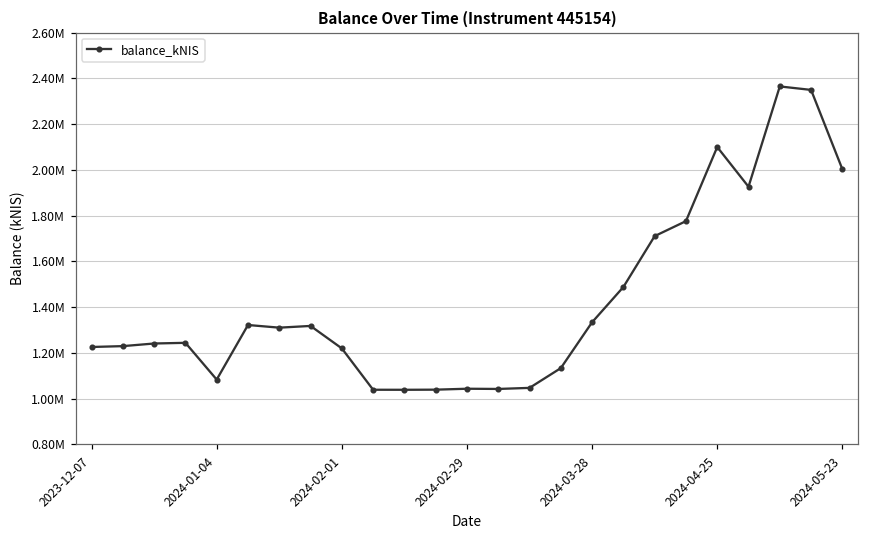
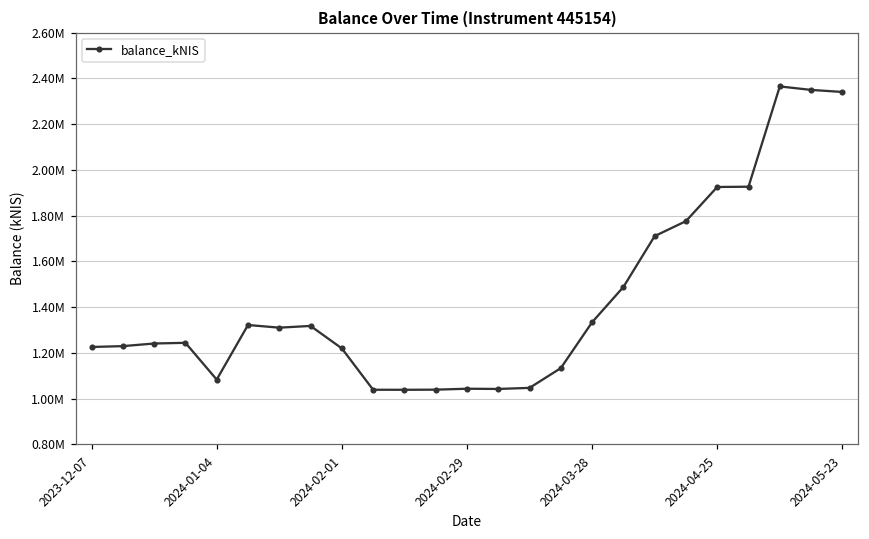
2024-04-25: 2100000 -> 1930000
2024-05-23: 2000000 -> 2340000
